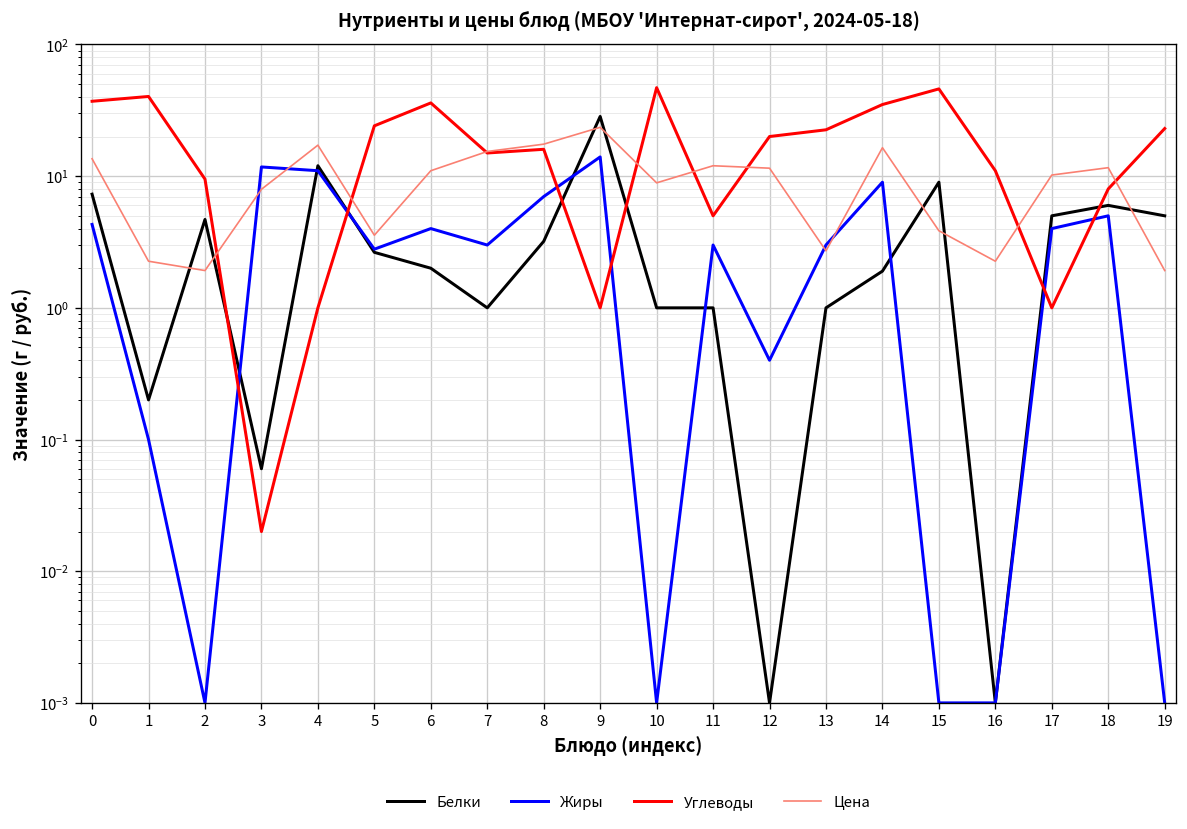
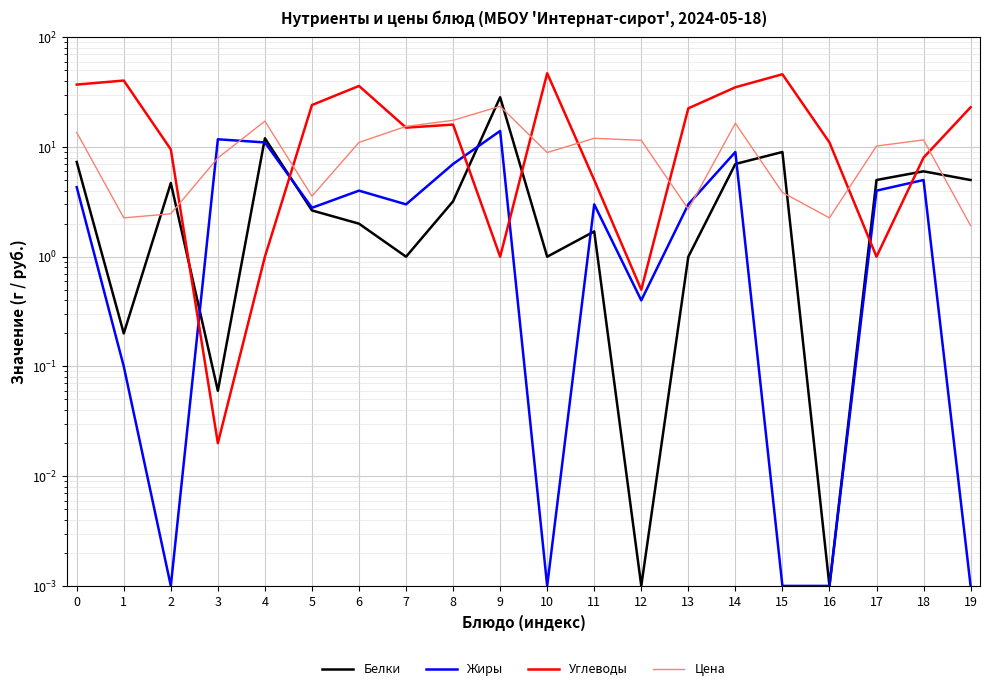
Цена, 2: 1.9 -> 2.5
Белки, 11: 1.0 -> 1.7
Углеводы, 12: 20 -> 0.5
Белки, 14: 1.9 -> 7
